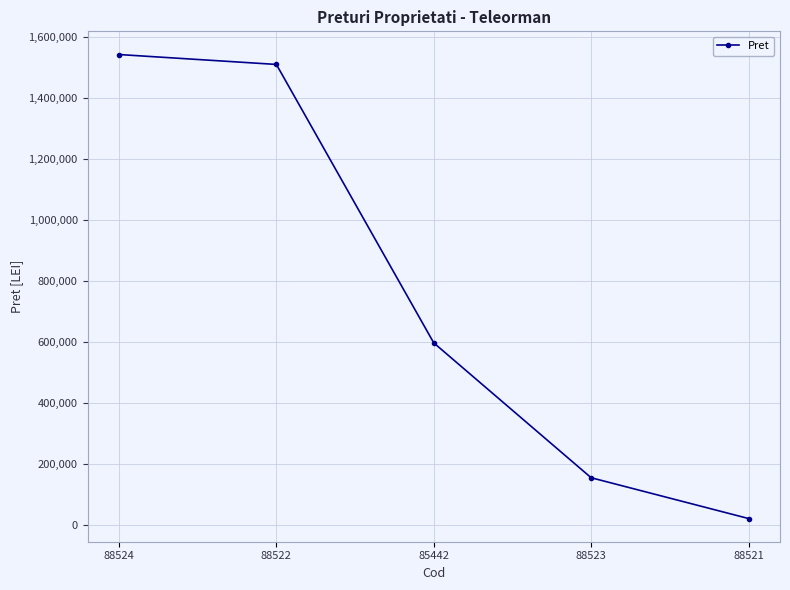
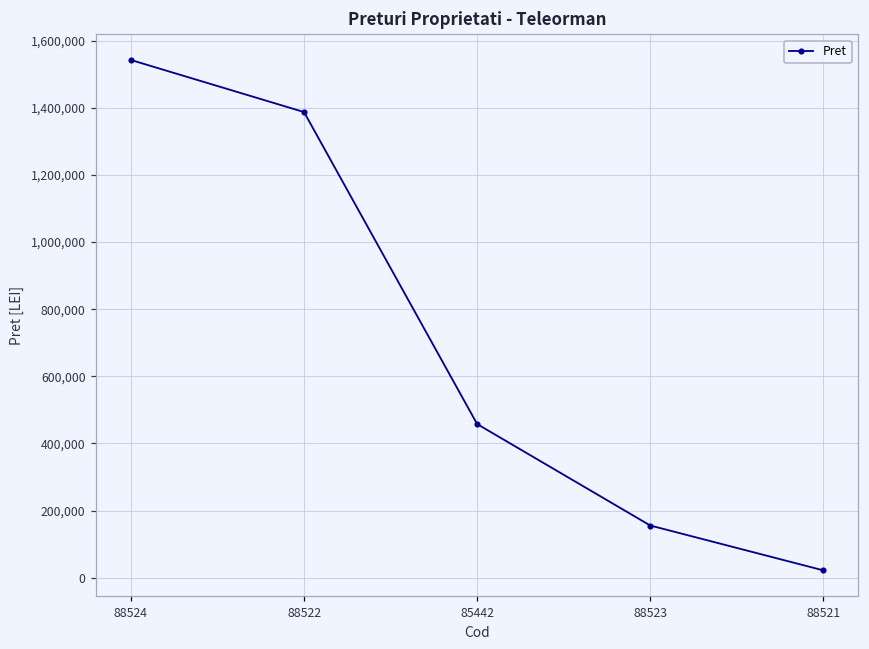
88522: 1,510,000 -> 1,390,000
85442: 600,000 -> 460,000
